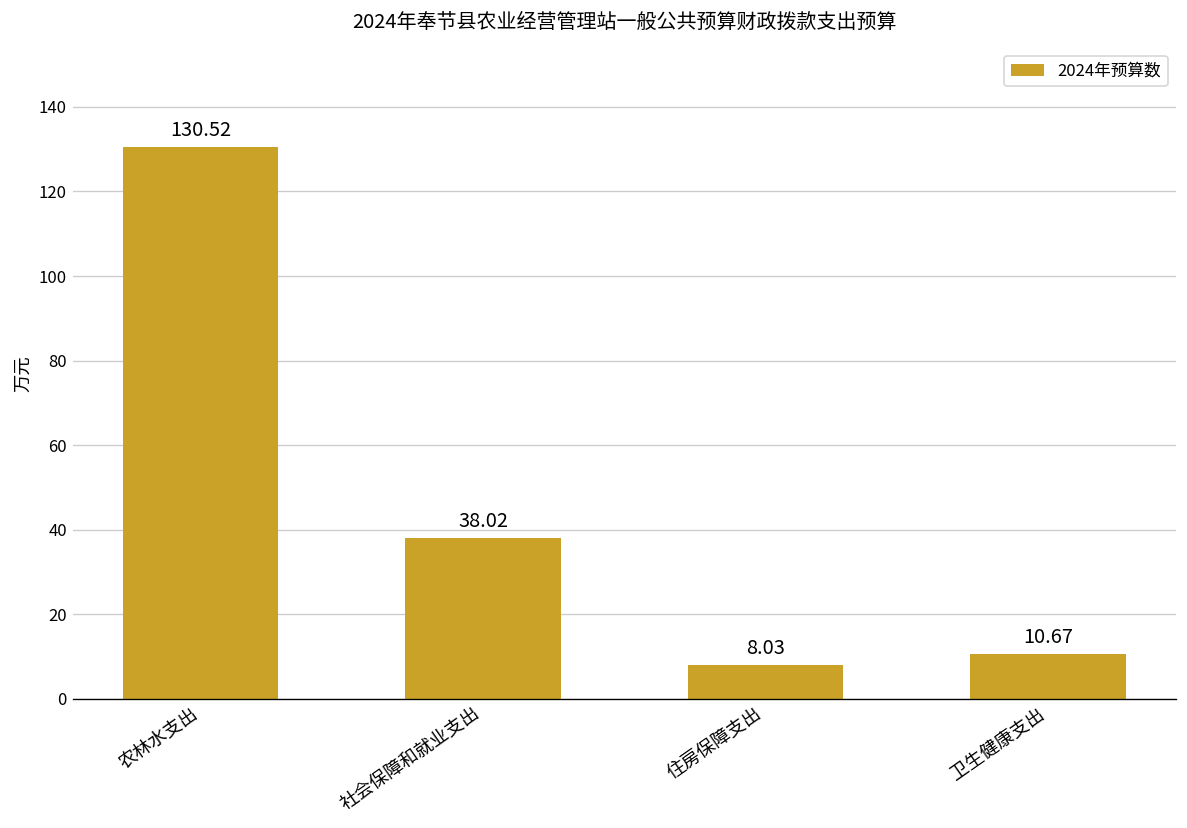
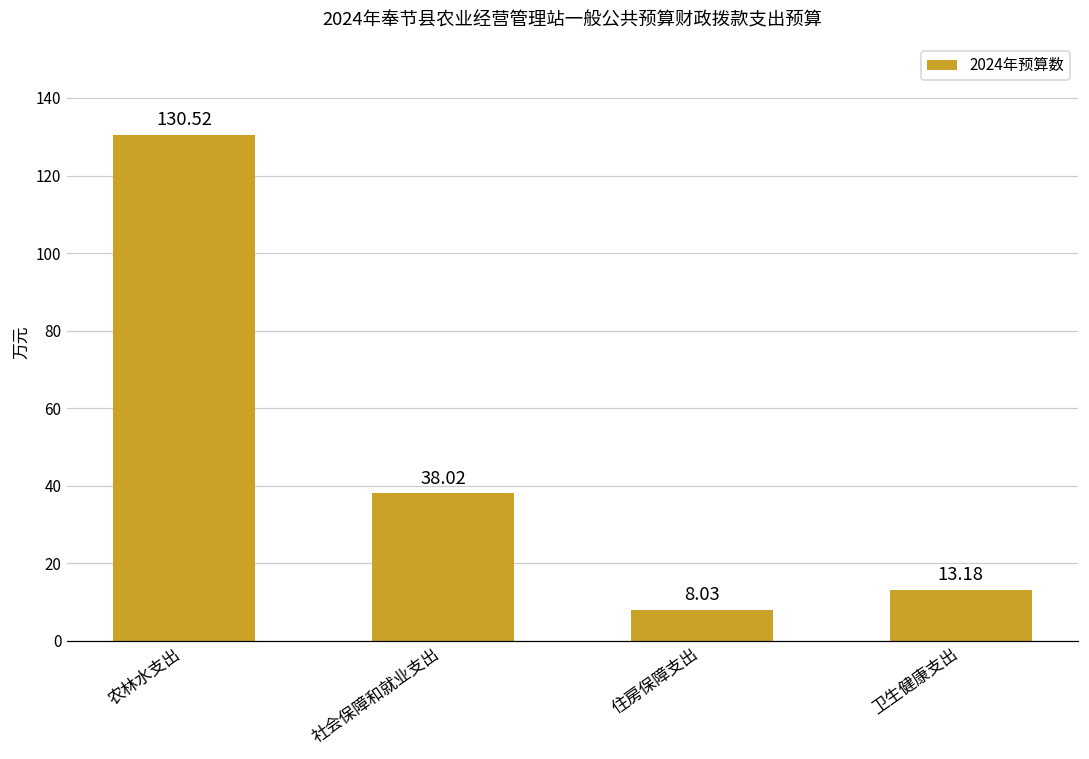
卫生健康支出: 10.67 -> 13.18
